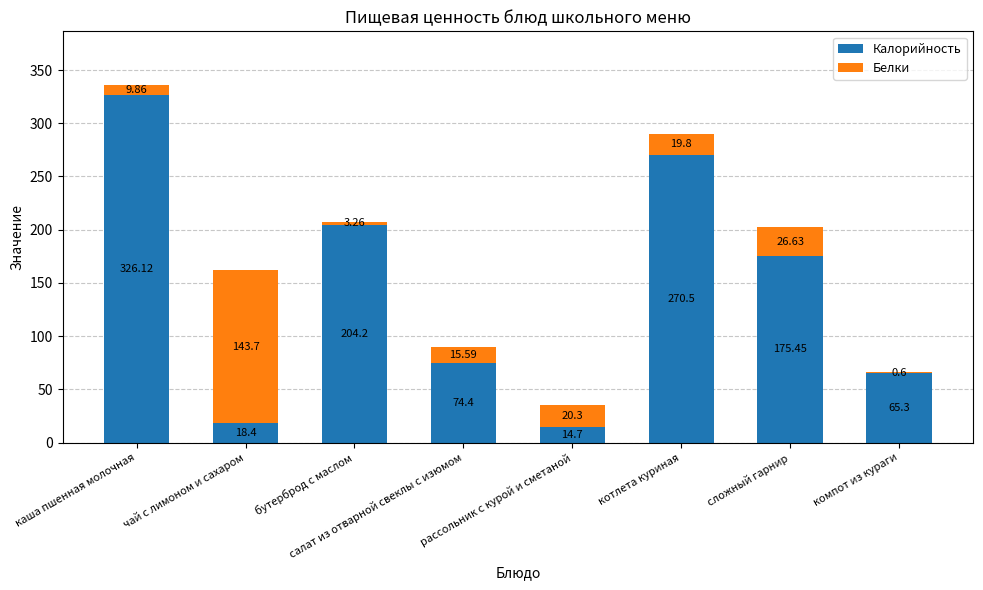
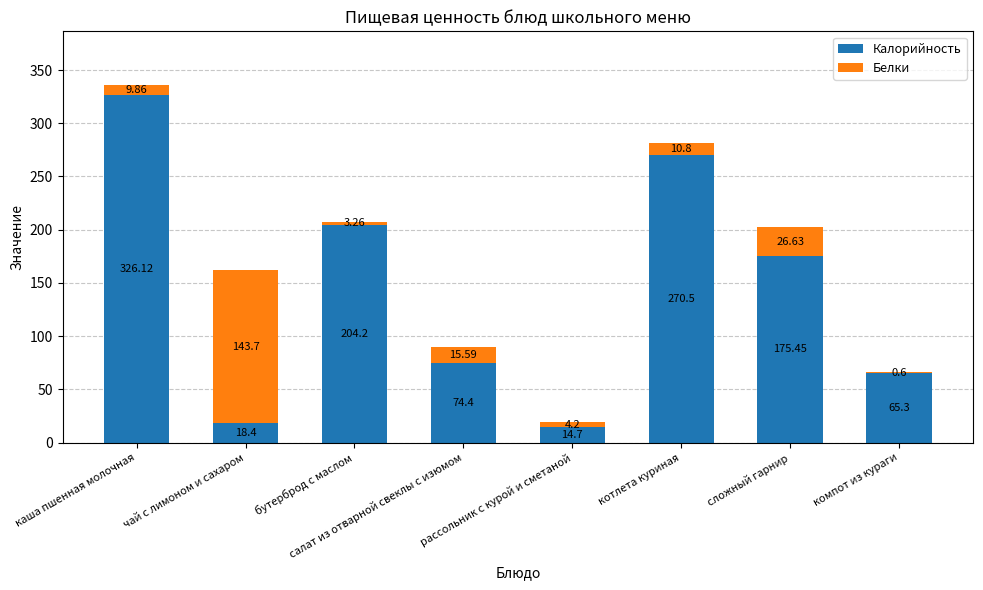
Белки, рассольник с курой и сметаной: 20.3 -> 4.2
Белки, котлета куриная: 19.8 -> 10.8
